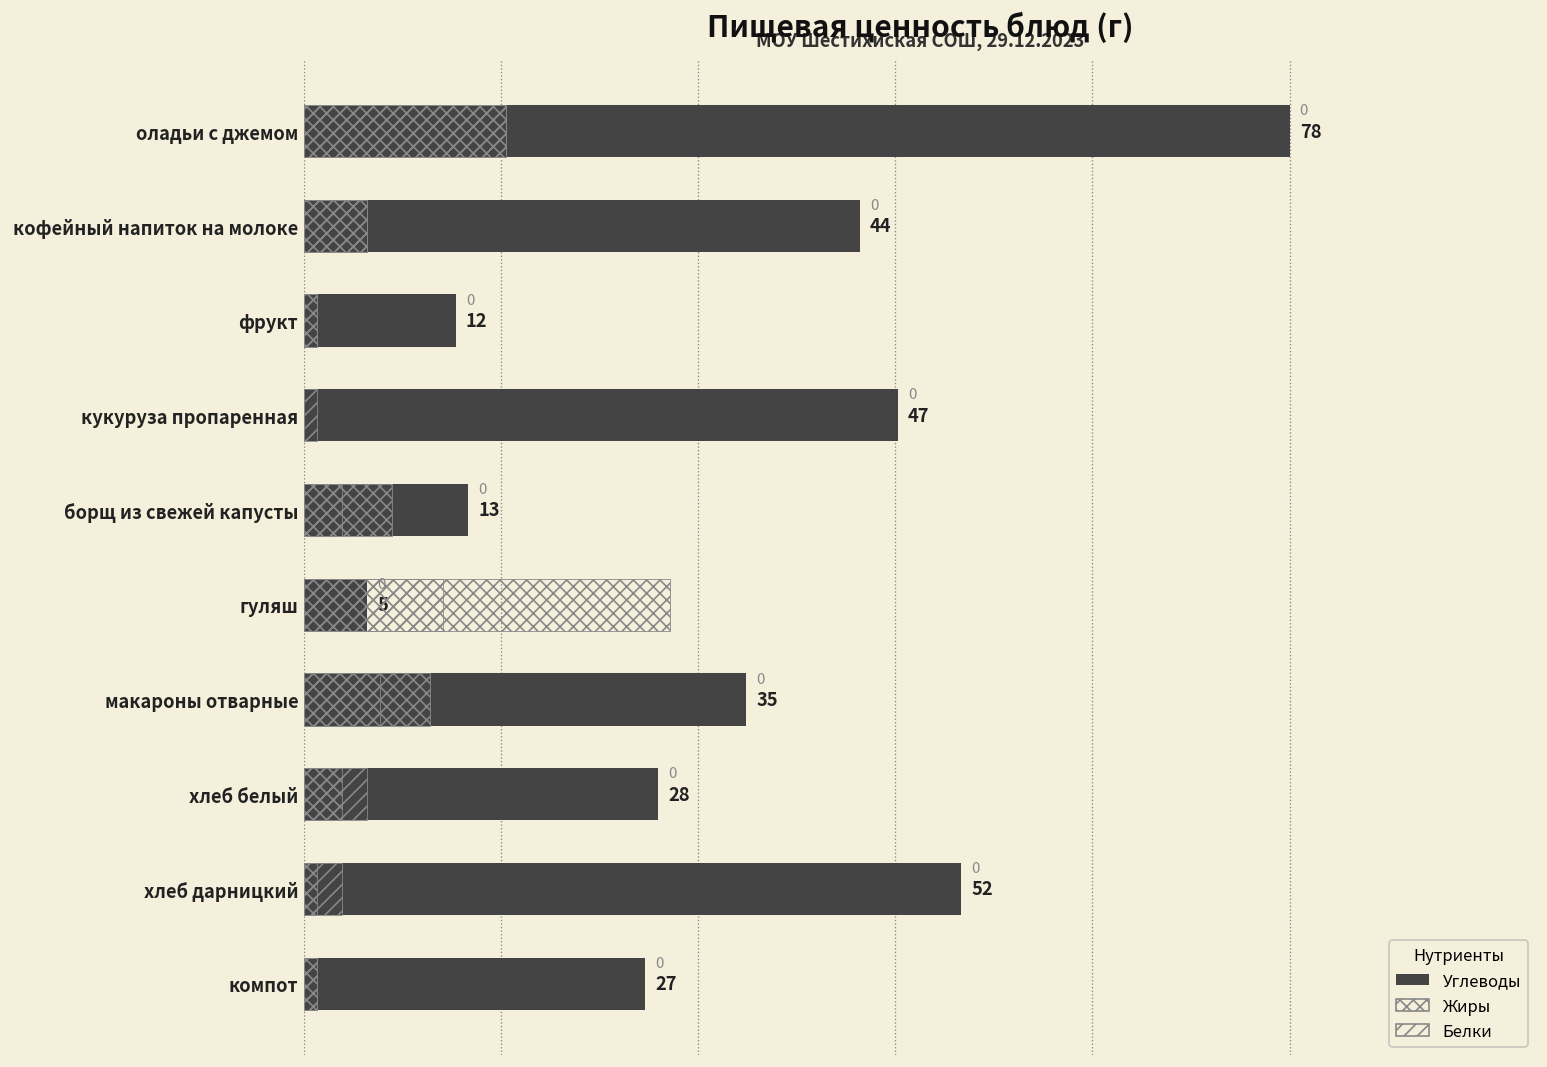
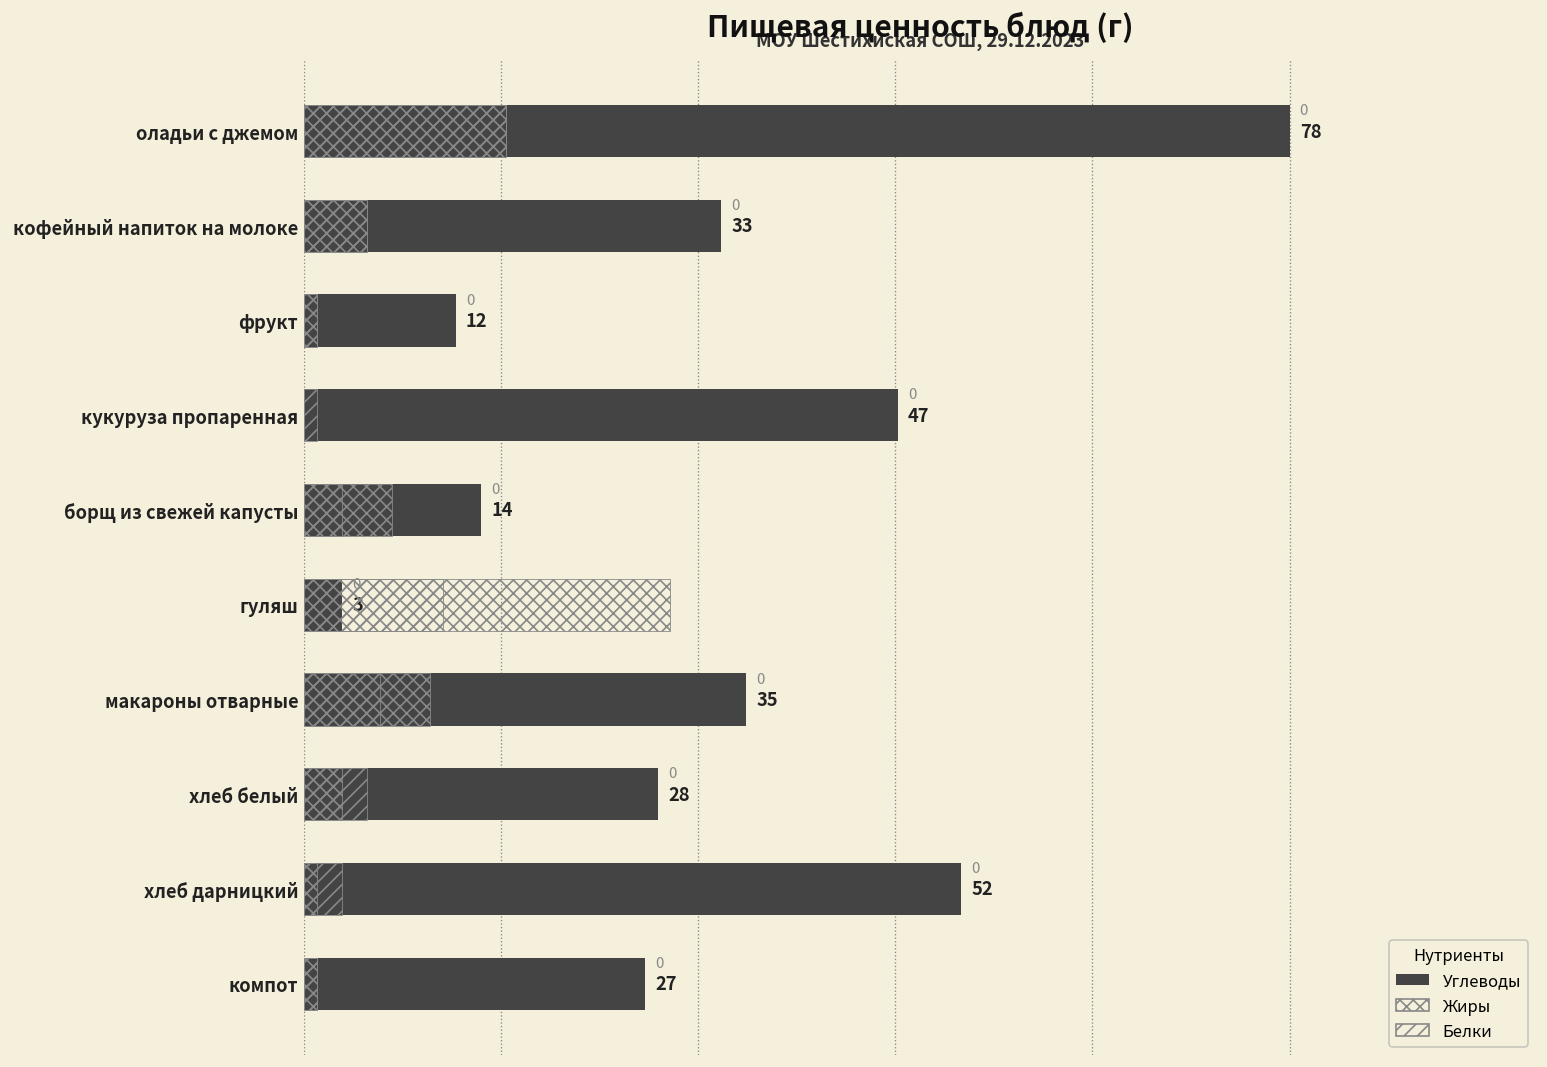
Углеводы, кофейный напиток на молоке: 44 -> 33
Углеводы, борщ из свежей капусты: 13 -> 14
Углеводы, гуляш: 5 -> 3
